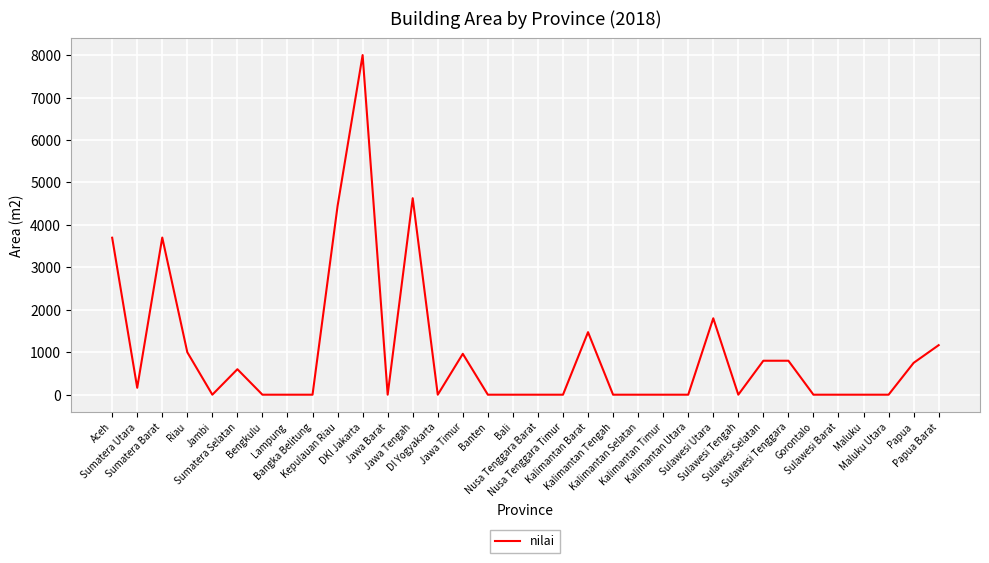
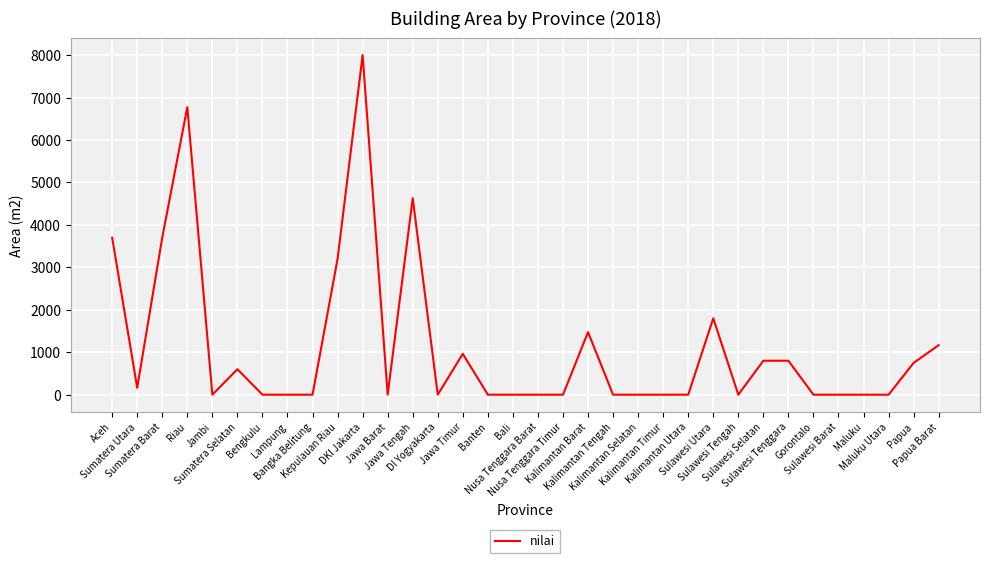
Riau: 1000 -> 6800
Kepulauan Riau: 4400 -> 3200
